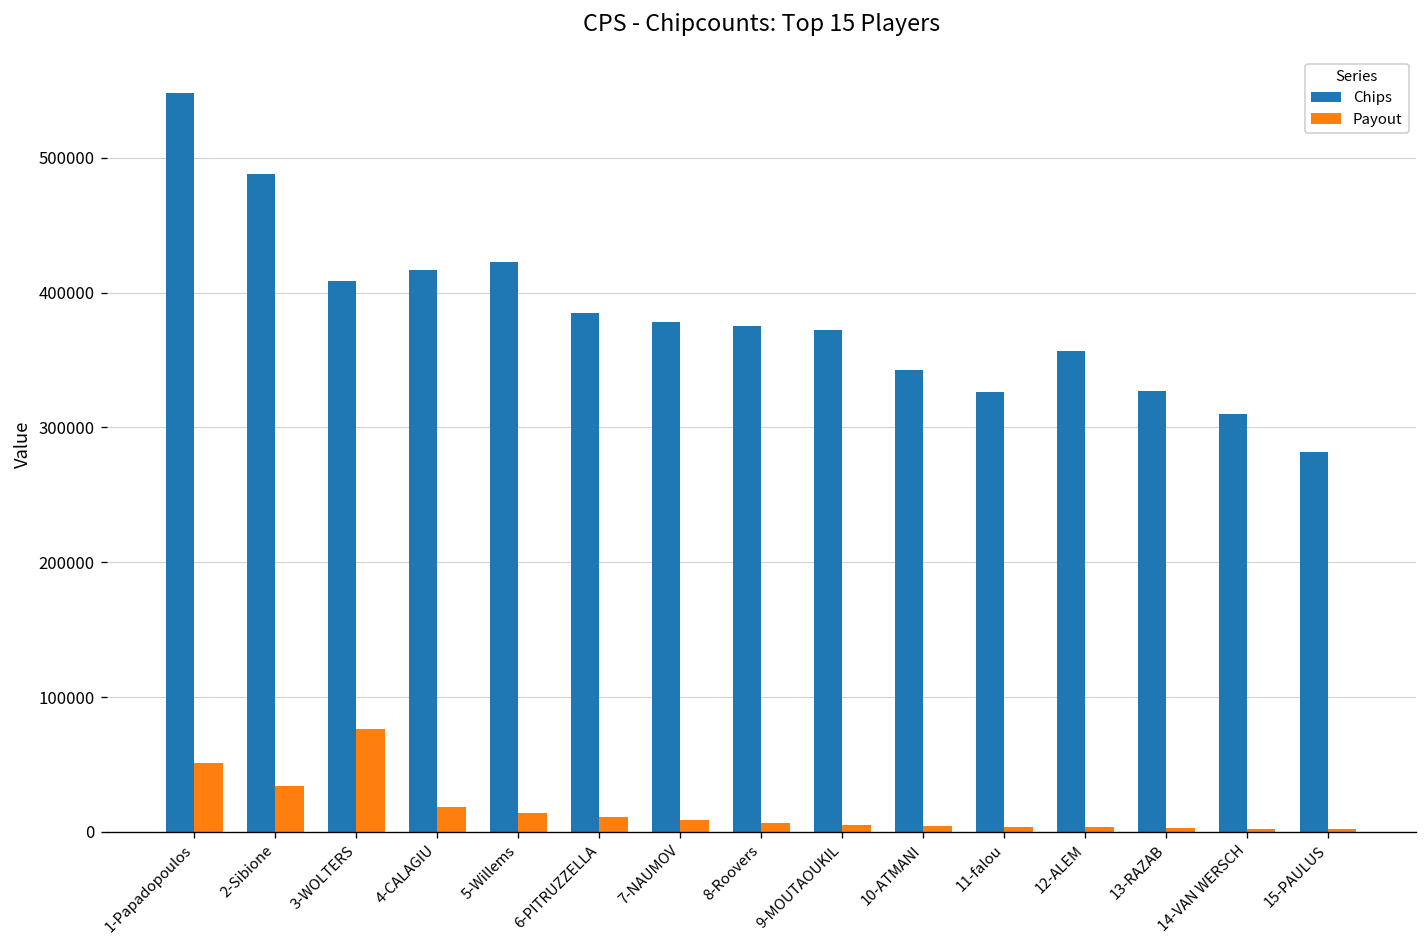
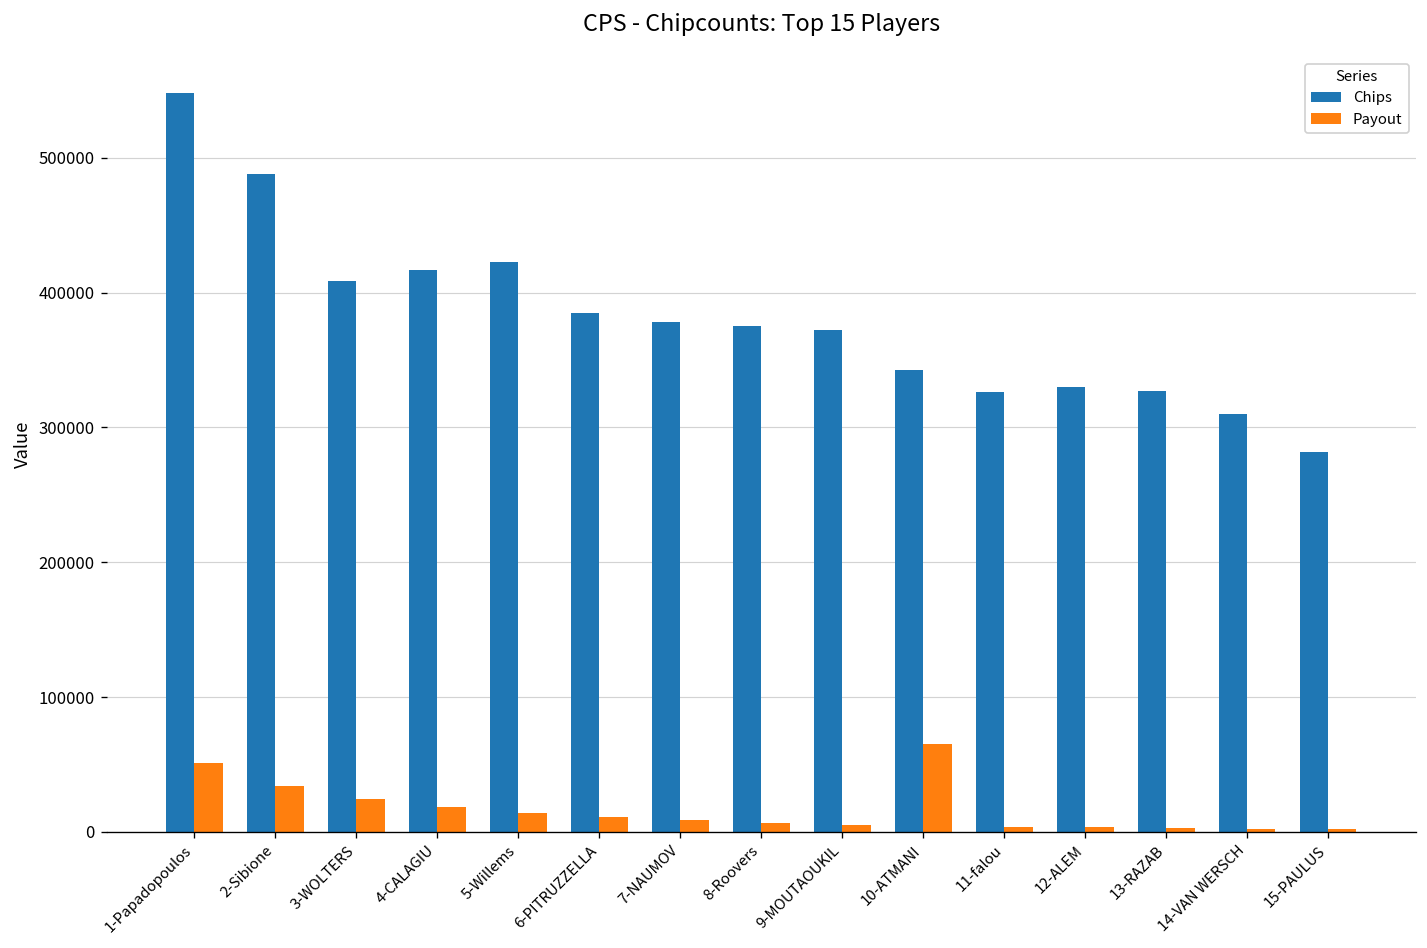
Payout, 3-WOLTERS: 76000 -> 24000
Payout, 10-ATMANI: 5000 -> 65000
Chips, 12-ALEM: 357000 -> 330000
